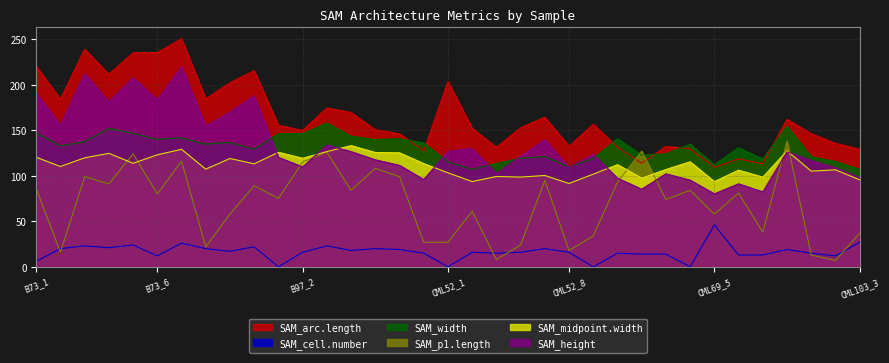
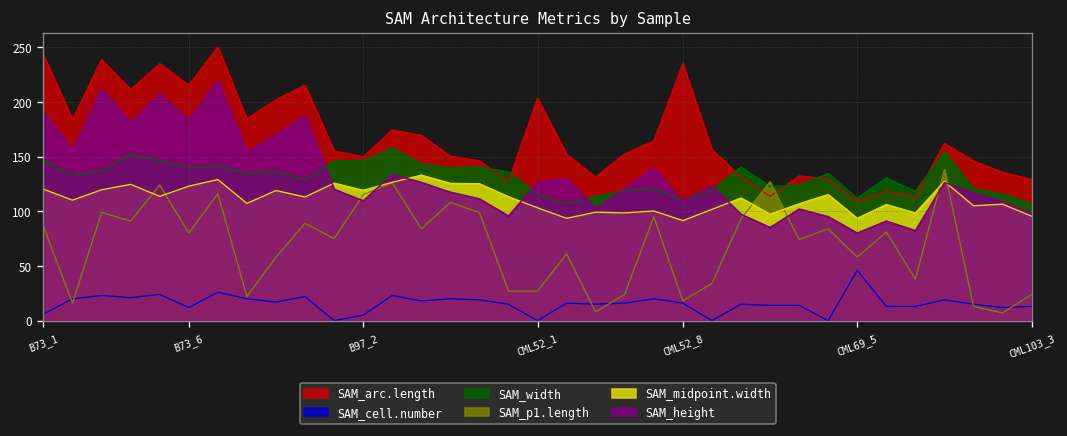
SAM_arc.length, B73_1: 220 -> 240
SAM_arc.length, B73_6: 240 -> 220
SAM_cell.number, B97_2: 20 -> 10
SAM_arc.length, CML52_8: 130 -> 240
SAM_cell.number, CML103_3: 30 -> 10
SAM_p1.length, CML103_3: 40 -> 20
